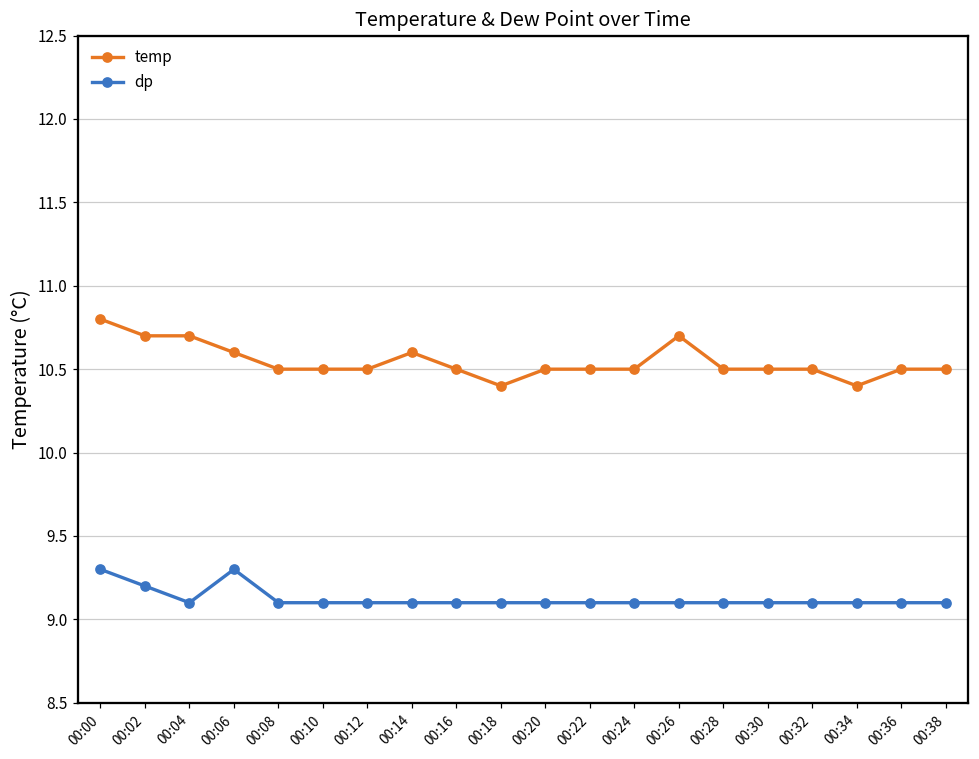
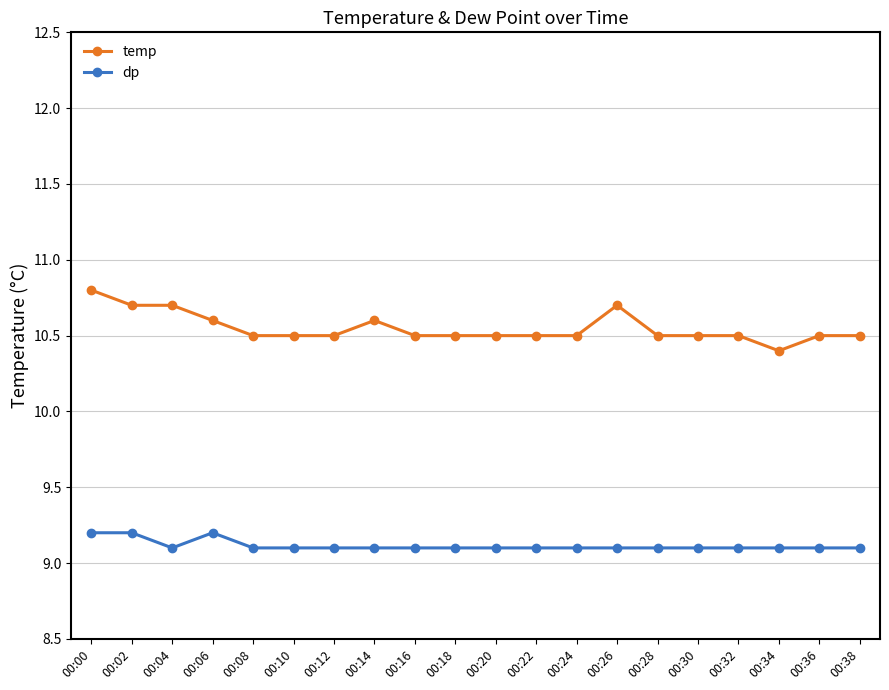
dp, 00:00: 9.3 -> 9.2
dp, 00:06: 9.3 -> 9.2
temp, 00:18: 10.4 -> 10.5
